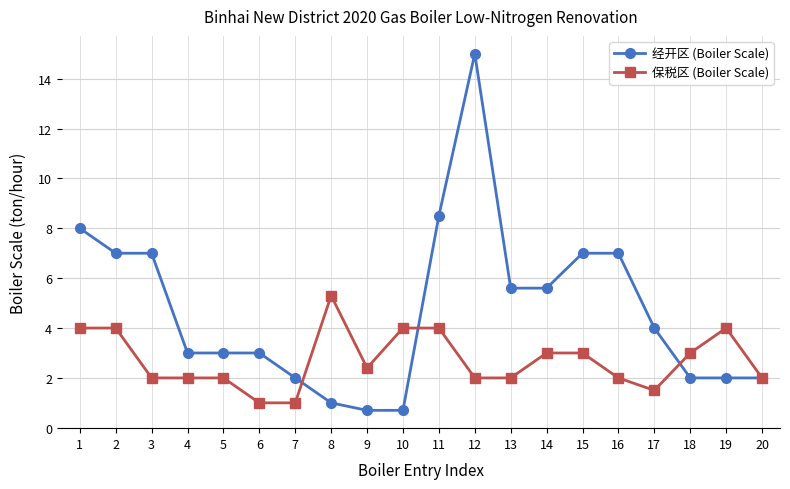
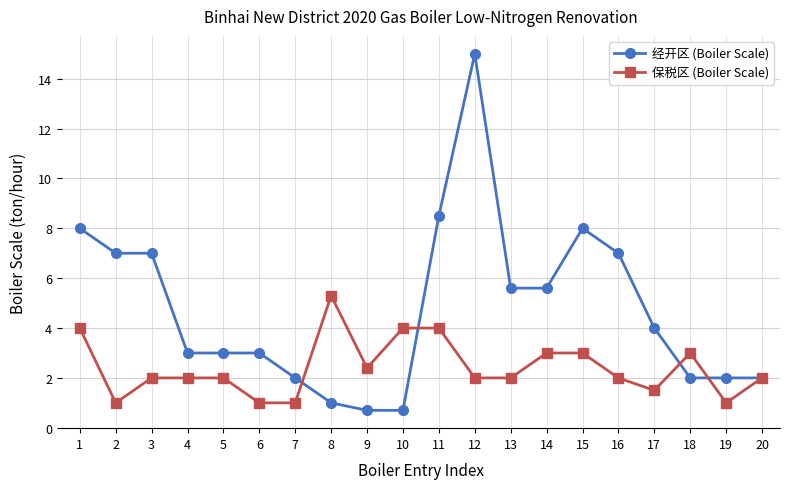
保税区 (Boiler Scale), 2: 4 -> 1
经开区 (Boiler Scale), 15: 7 -> 8
保税区 (Boiler Scale), 19: 4 -> 1
